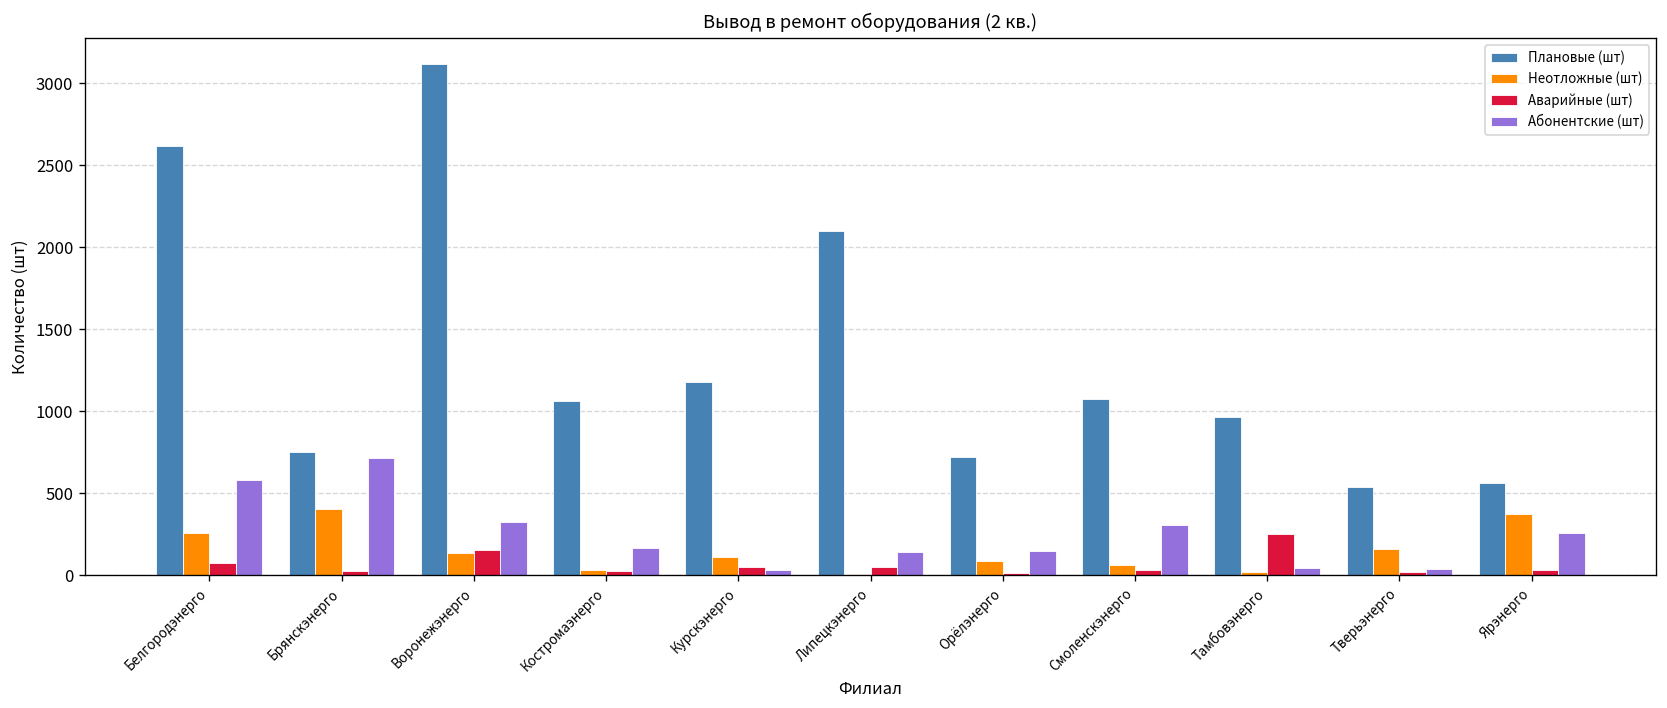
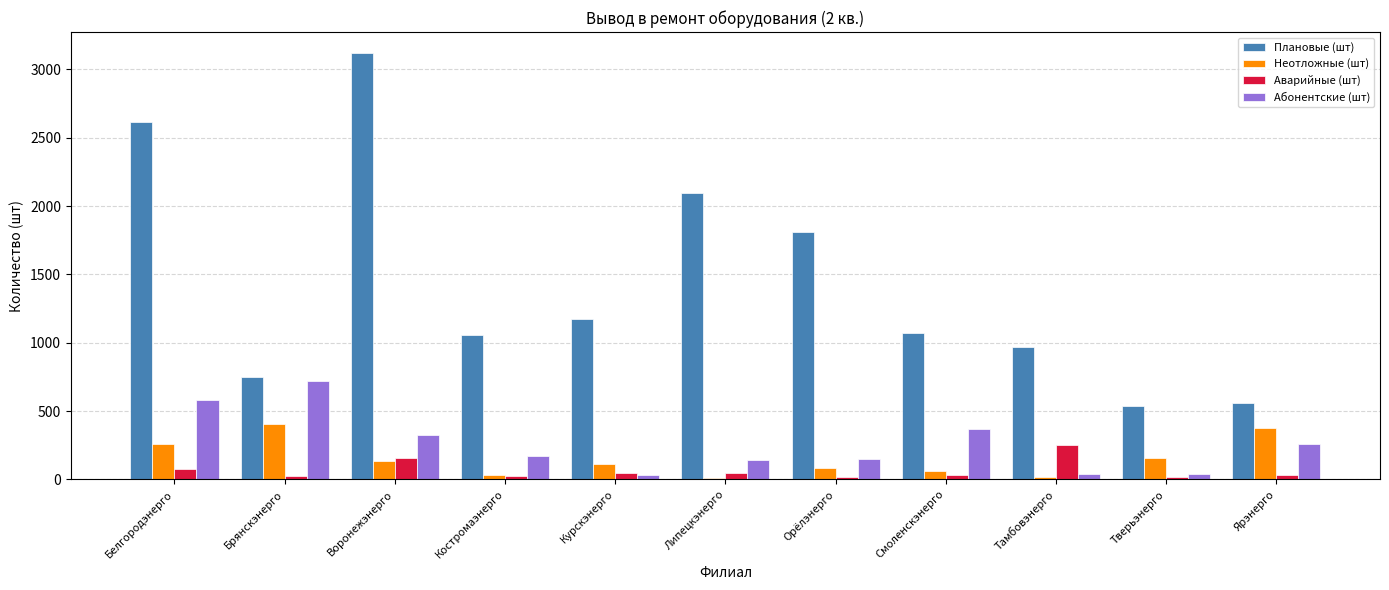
Плановые (шт), Орёлэнерго: 720 -> 1810
Абонентские (шт), Смоленскэнерго: 310 -> 370
